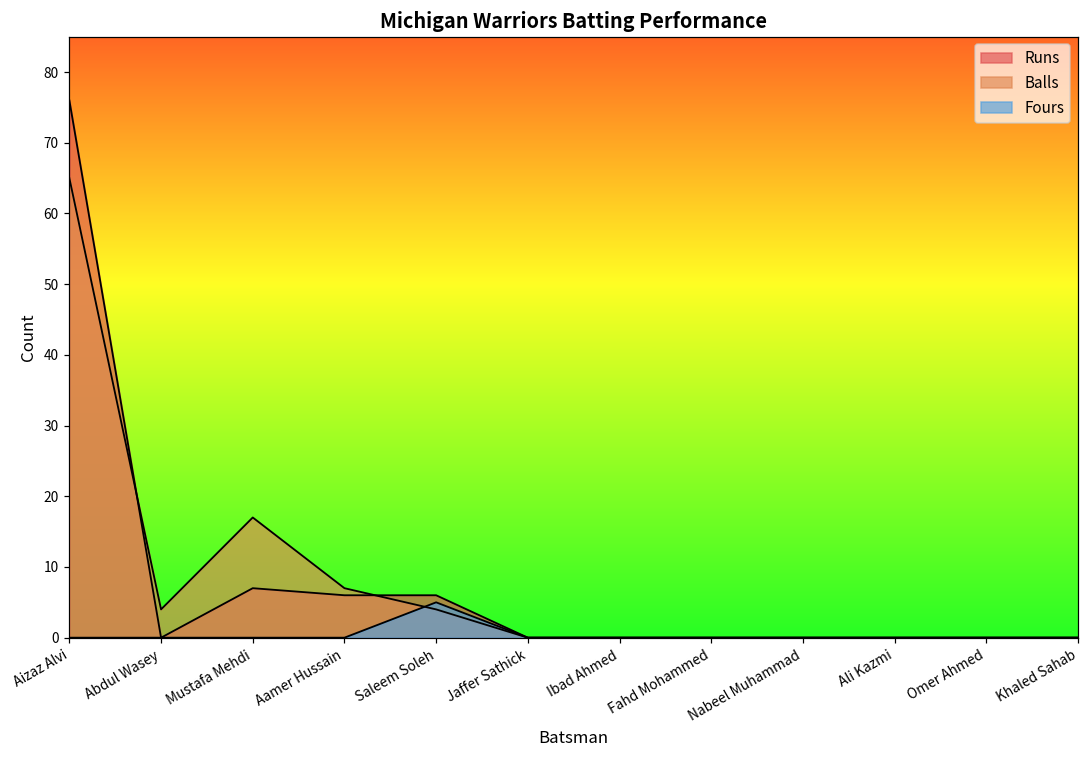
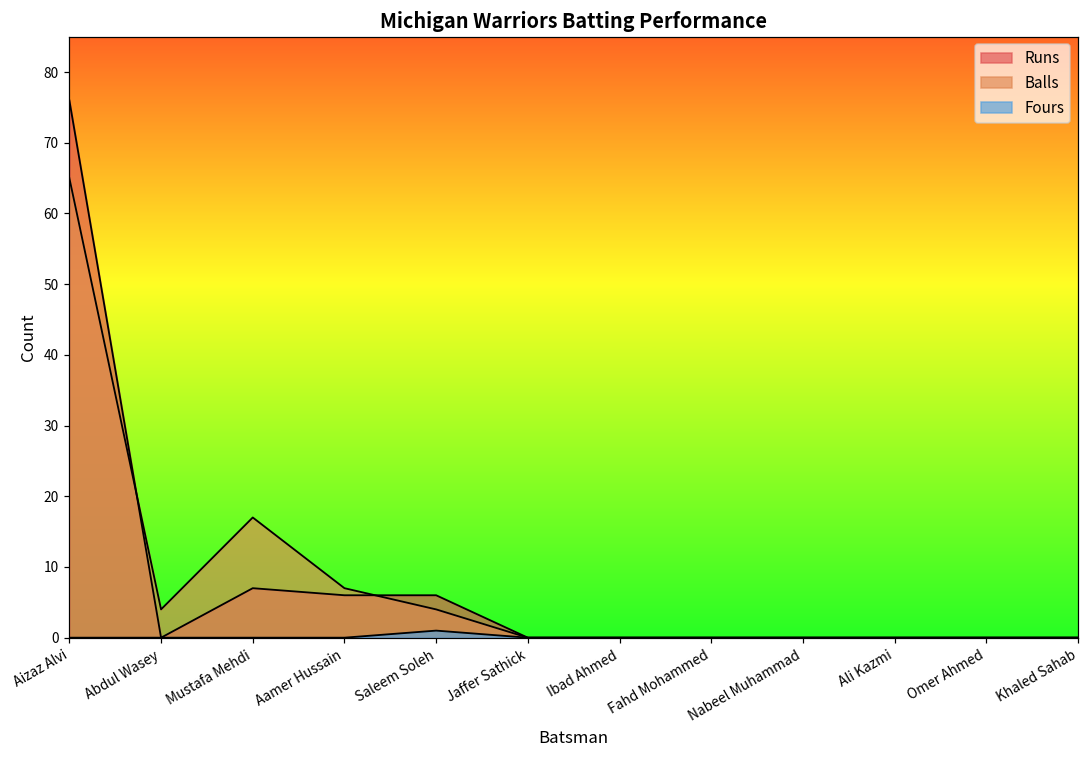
Fours, Saleem Soleh: 5 -> 1
